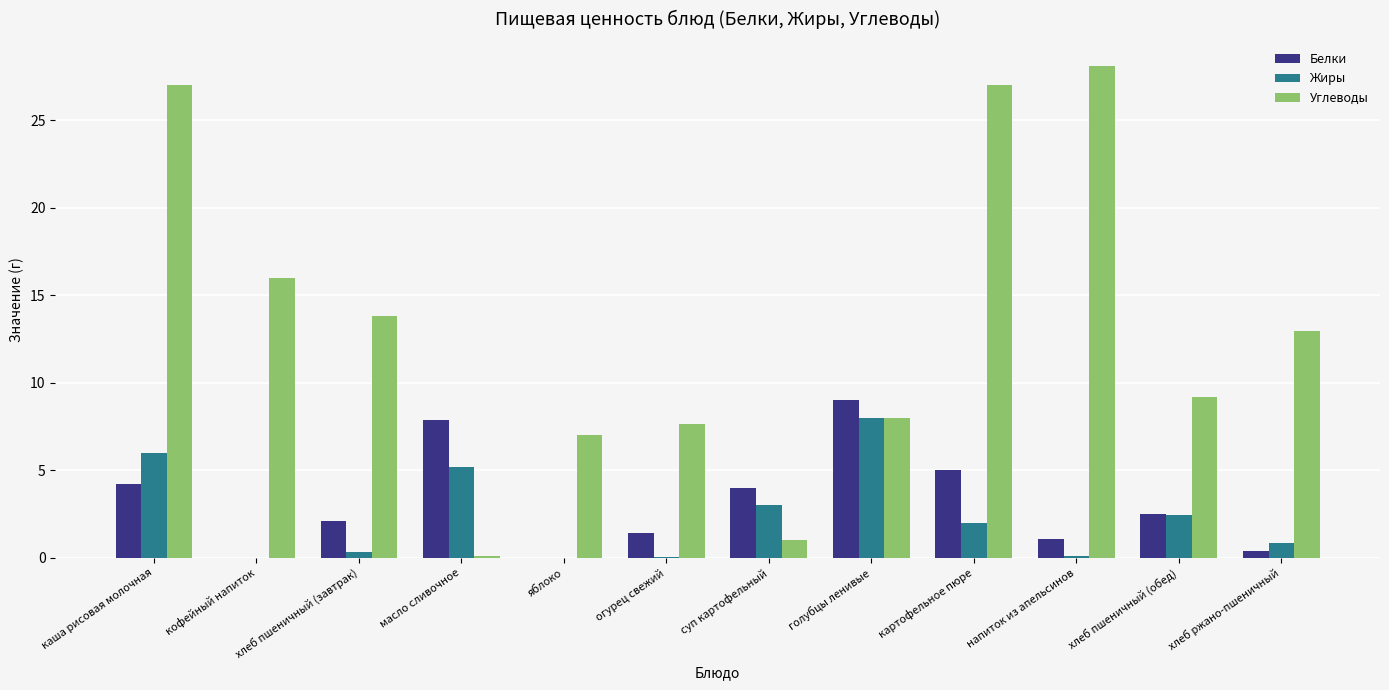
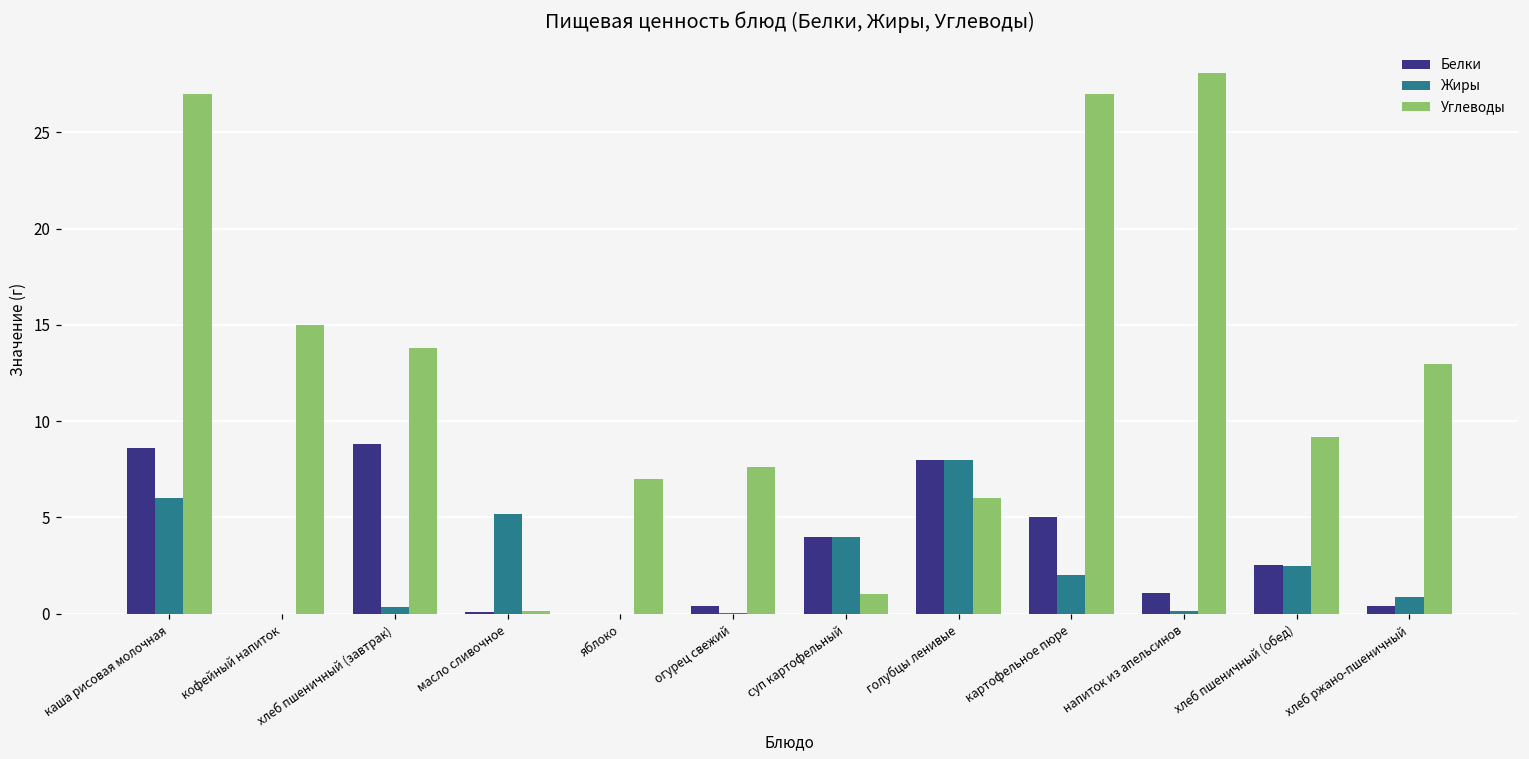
Белки, каша рисовая молочная: 4.2 -> 8.6
Углеводы, кофейный напиток: 16 -> 15
Белки, хлеб пшеничный (завтрак): 2.1 -> 8.8
Белки, масло сливочное: 7.9 -> 0.1
Белки, огурец свежий: 1.5 -> 0.4
Жиры, суп картофельный: 3 -> 4
Белки, голубцы ленивые: 9 -> 8
Углеводы, голубцы ленивые: 8 -> 6
